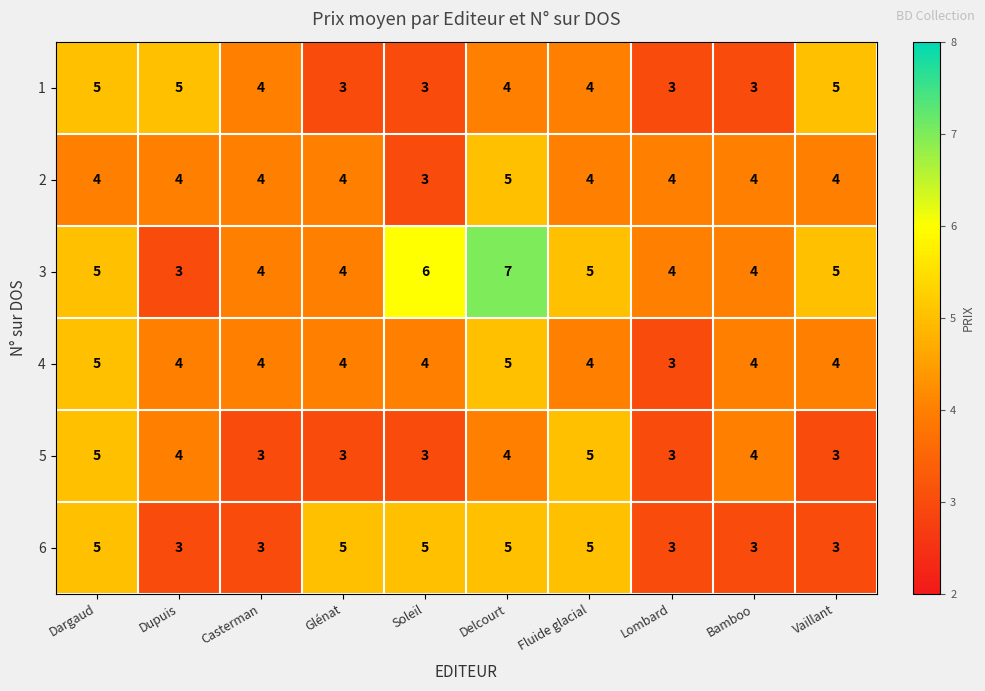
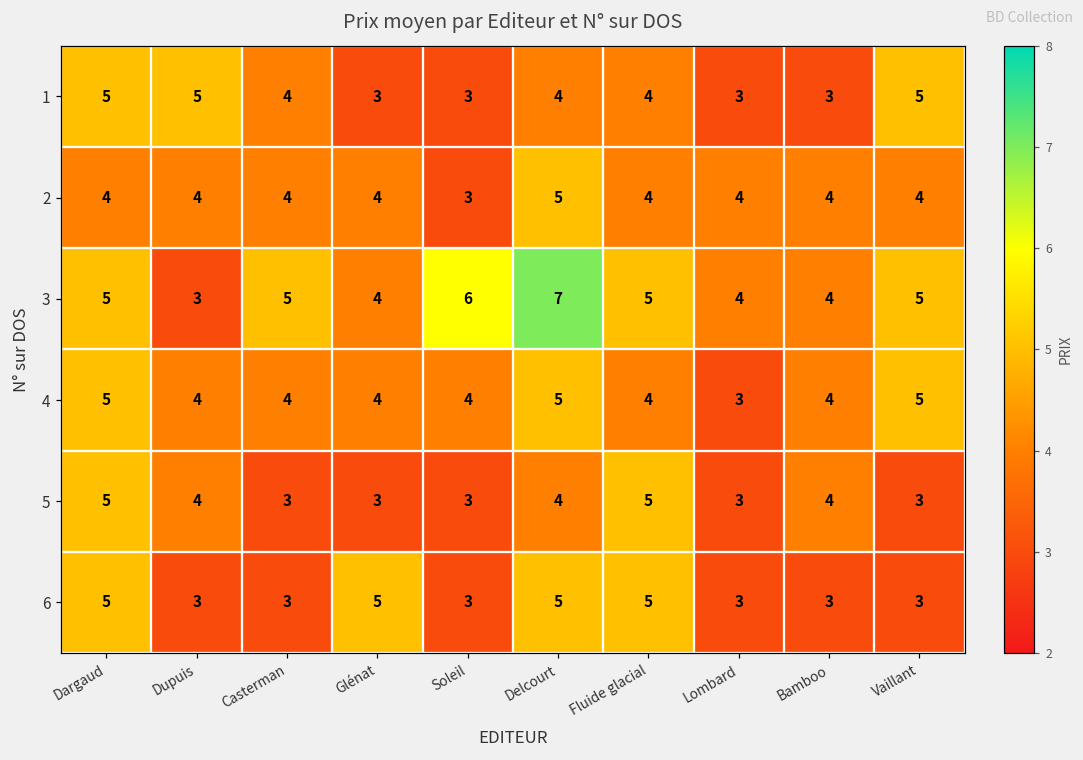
3, Casterman: 4 -> 5
4, Vaillant: 4 -> 5
6, Soleil: 5 -> 3
